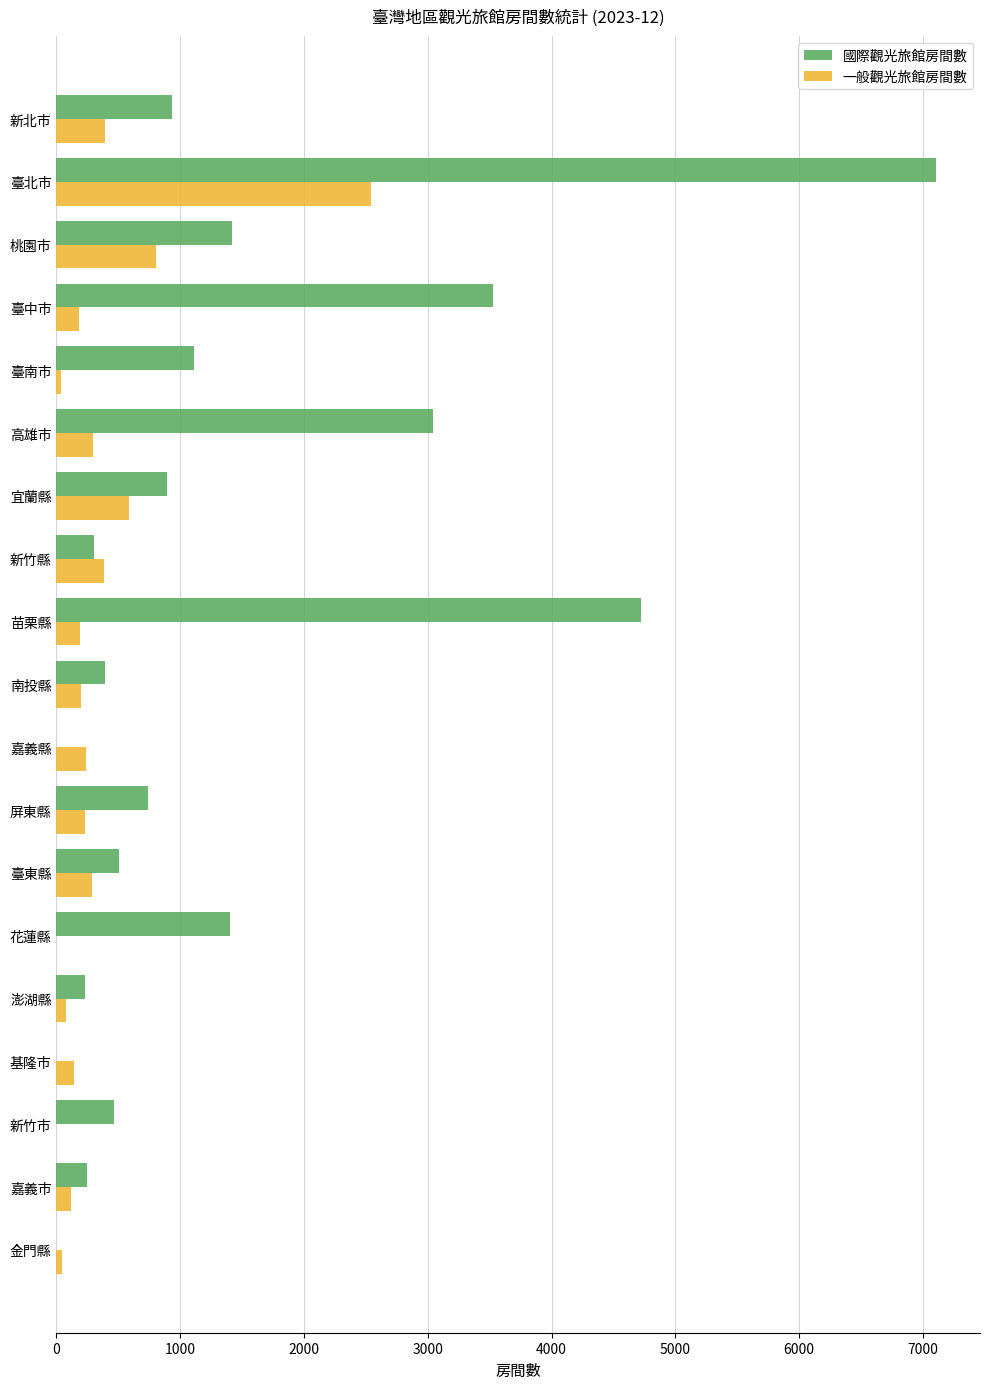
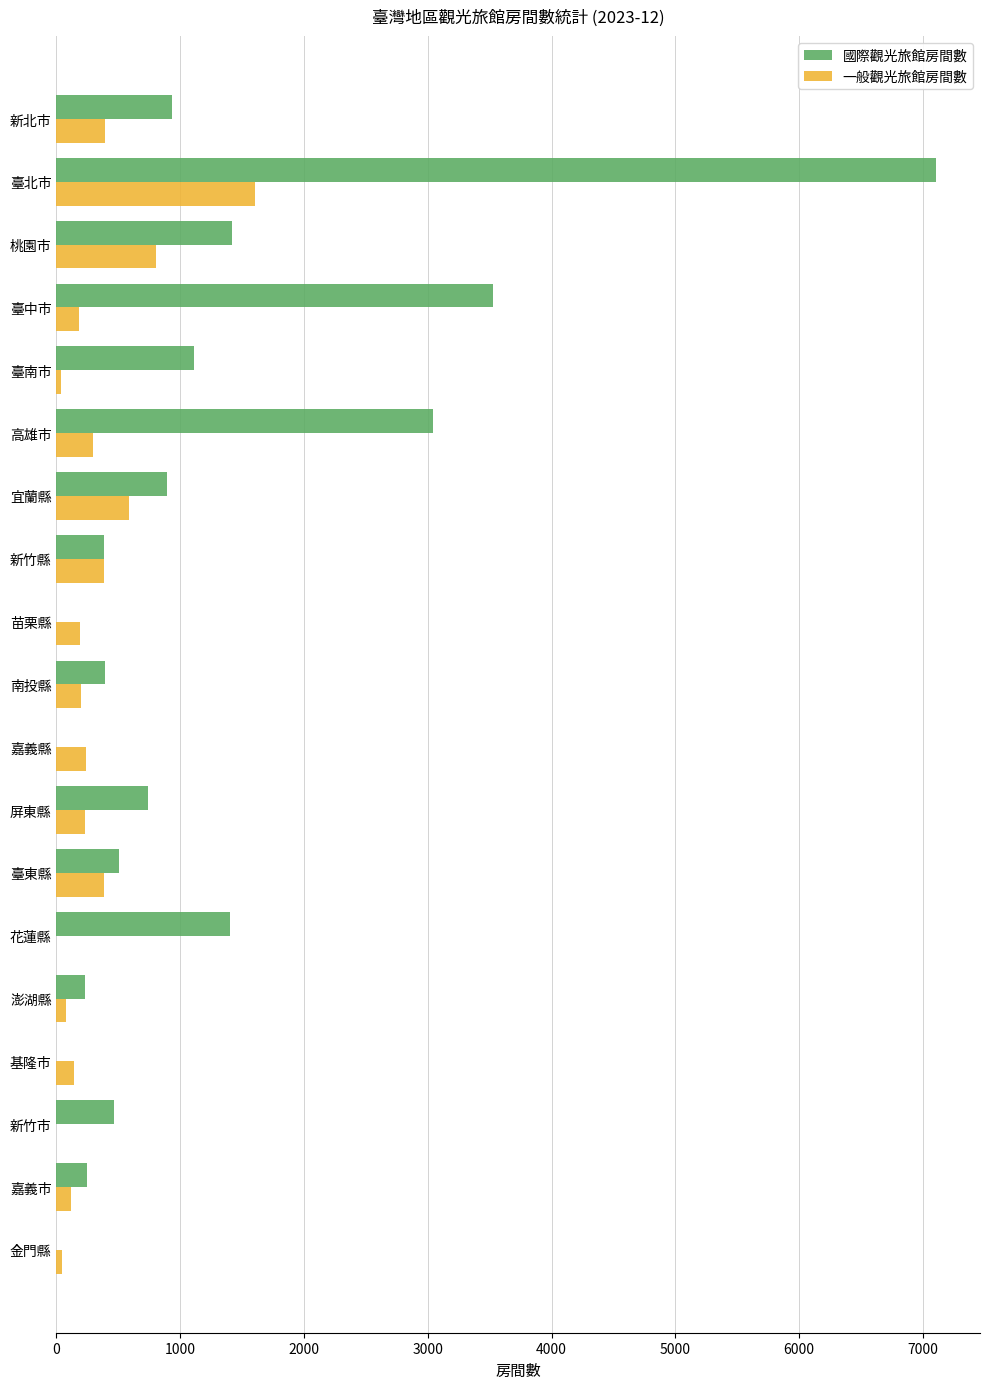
一般觀光旅館房間數, 臺北市: 2540 -> 1600
國際觀光旅館房間數, 新竹縣: 310 -> 390
國際觀光旅館房間數, 苗栗縣: 4720 -> 0
一般觀光旅館房間數, 臺東縣: 290 -> 380
